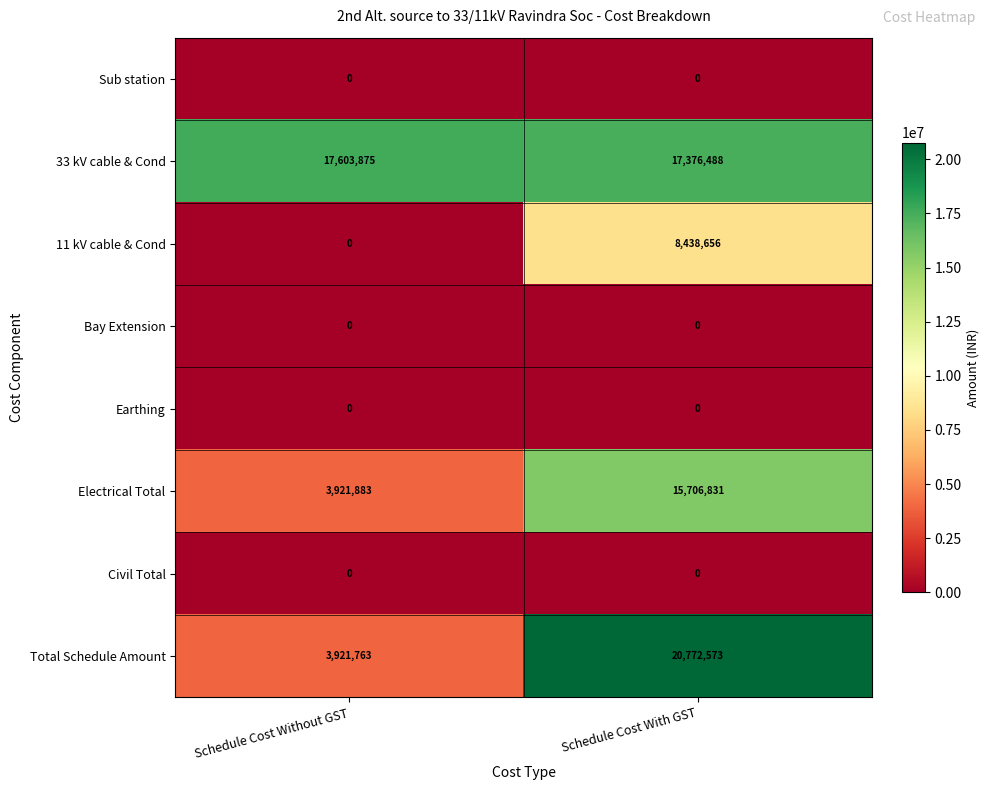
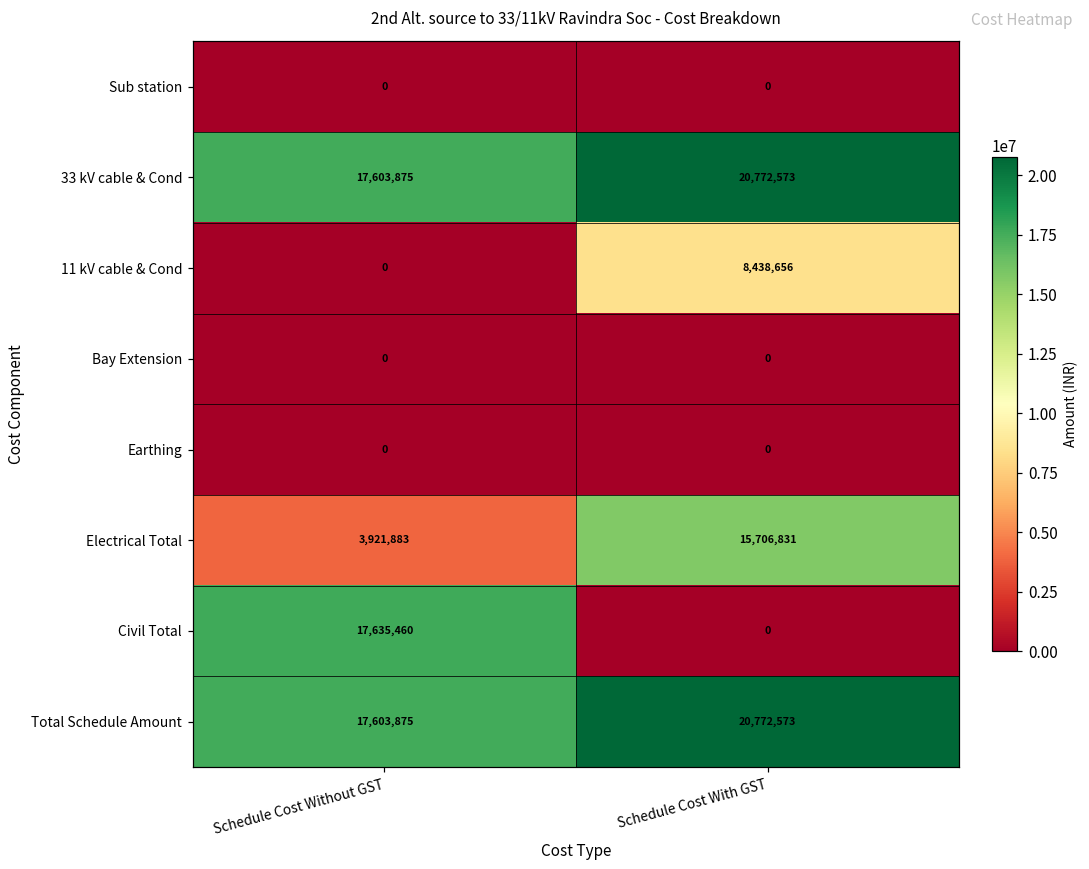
33 kV cable & Cond, Schedule Cost With GST: 17,376,488 -> 20,772,573
Civil Total, Schedule Cost Without GST: 0 -> 17,635,460
Total Schedule Amount, Schedule Cost Without GST: 3,921,763 -> 17,603,875
